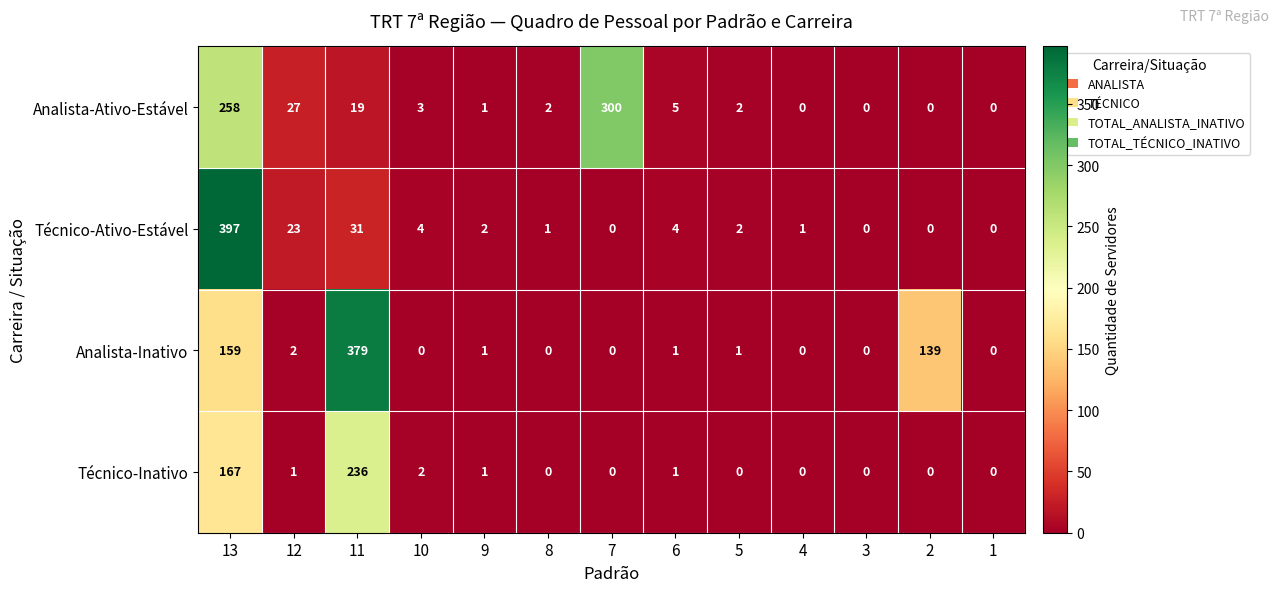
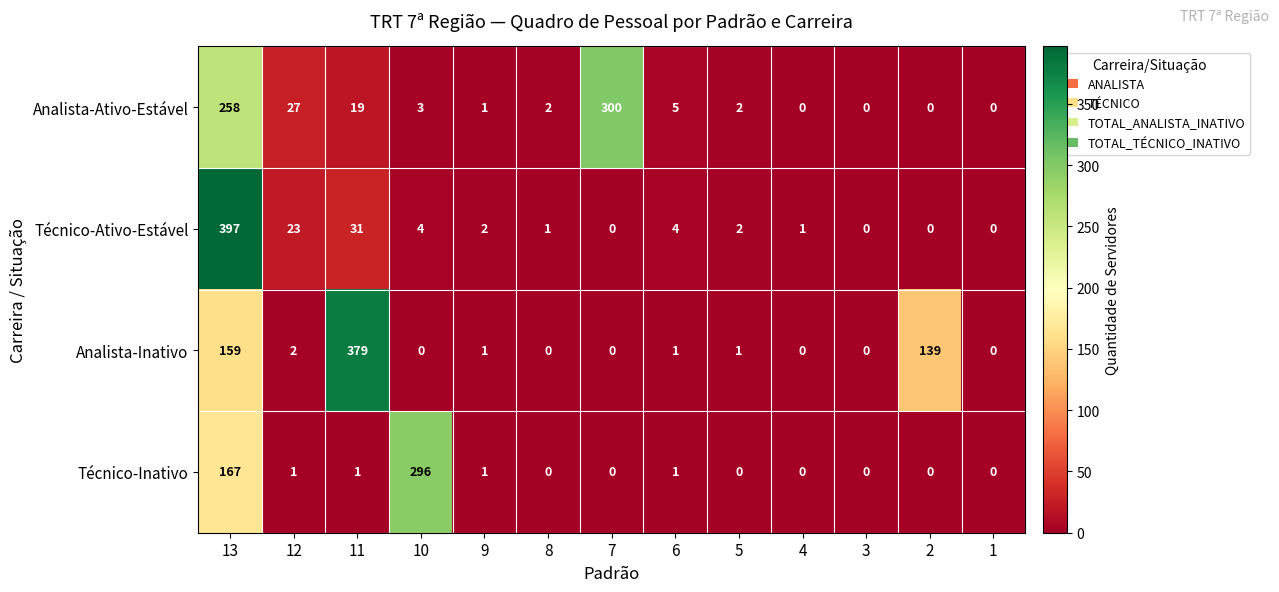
Técnico-Inativo, 11: 236 -> 1
Técnico-Inativo, 10: 2 -> 296
